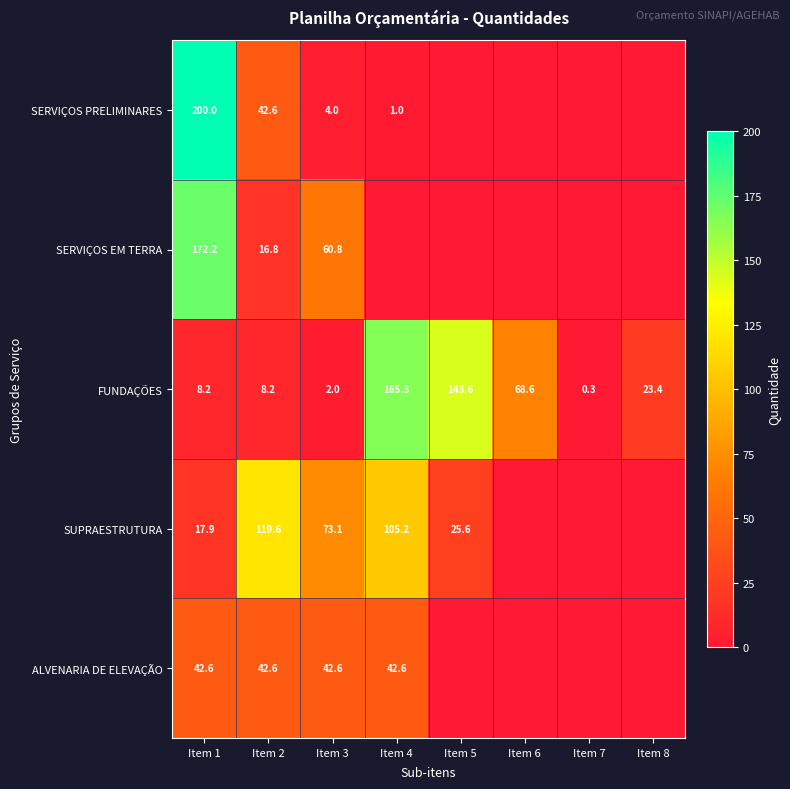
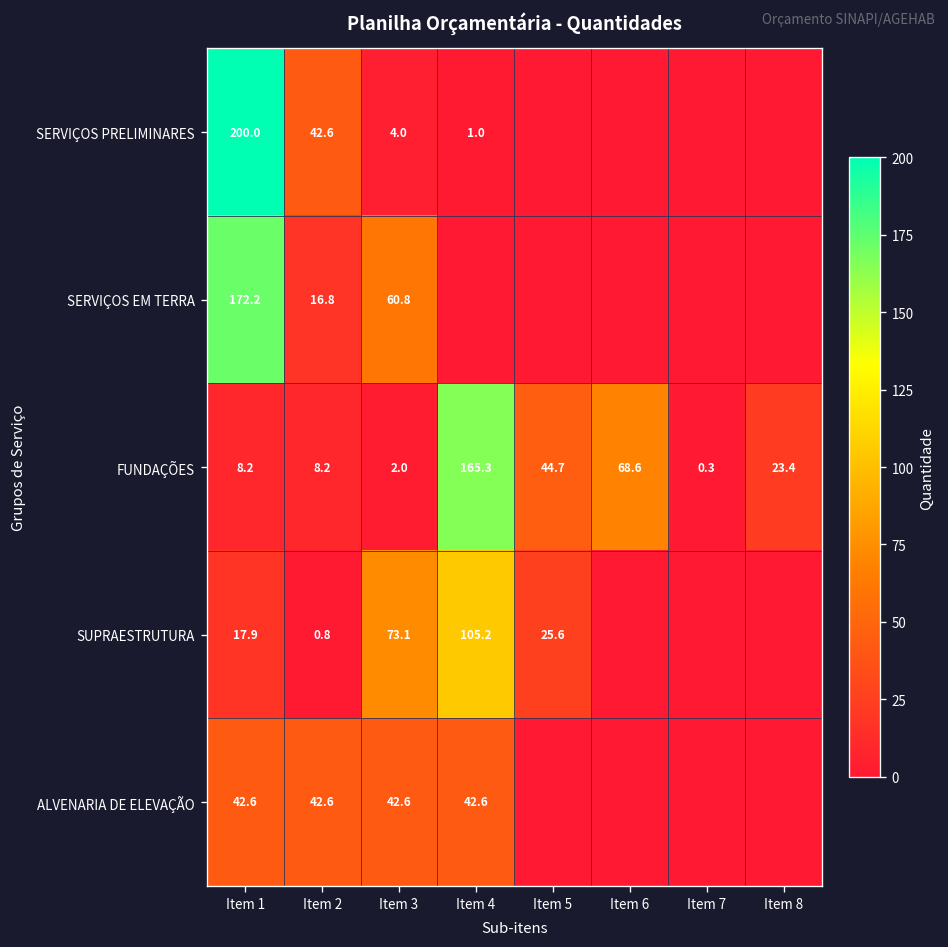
FUNDAÇÕES, Item 5: 143.6 -> 44.7
SUPRAESTRUTURA, Item 2: 119.6 -> 0.8
